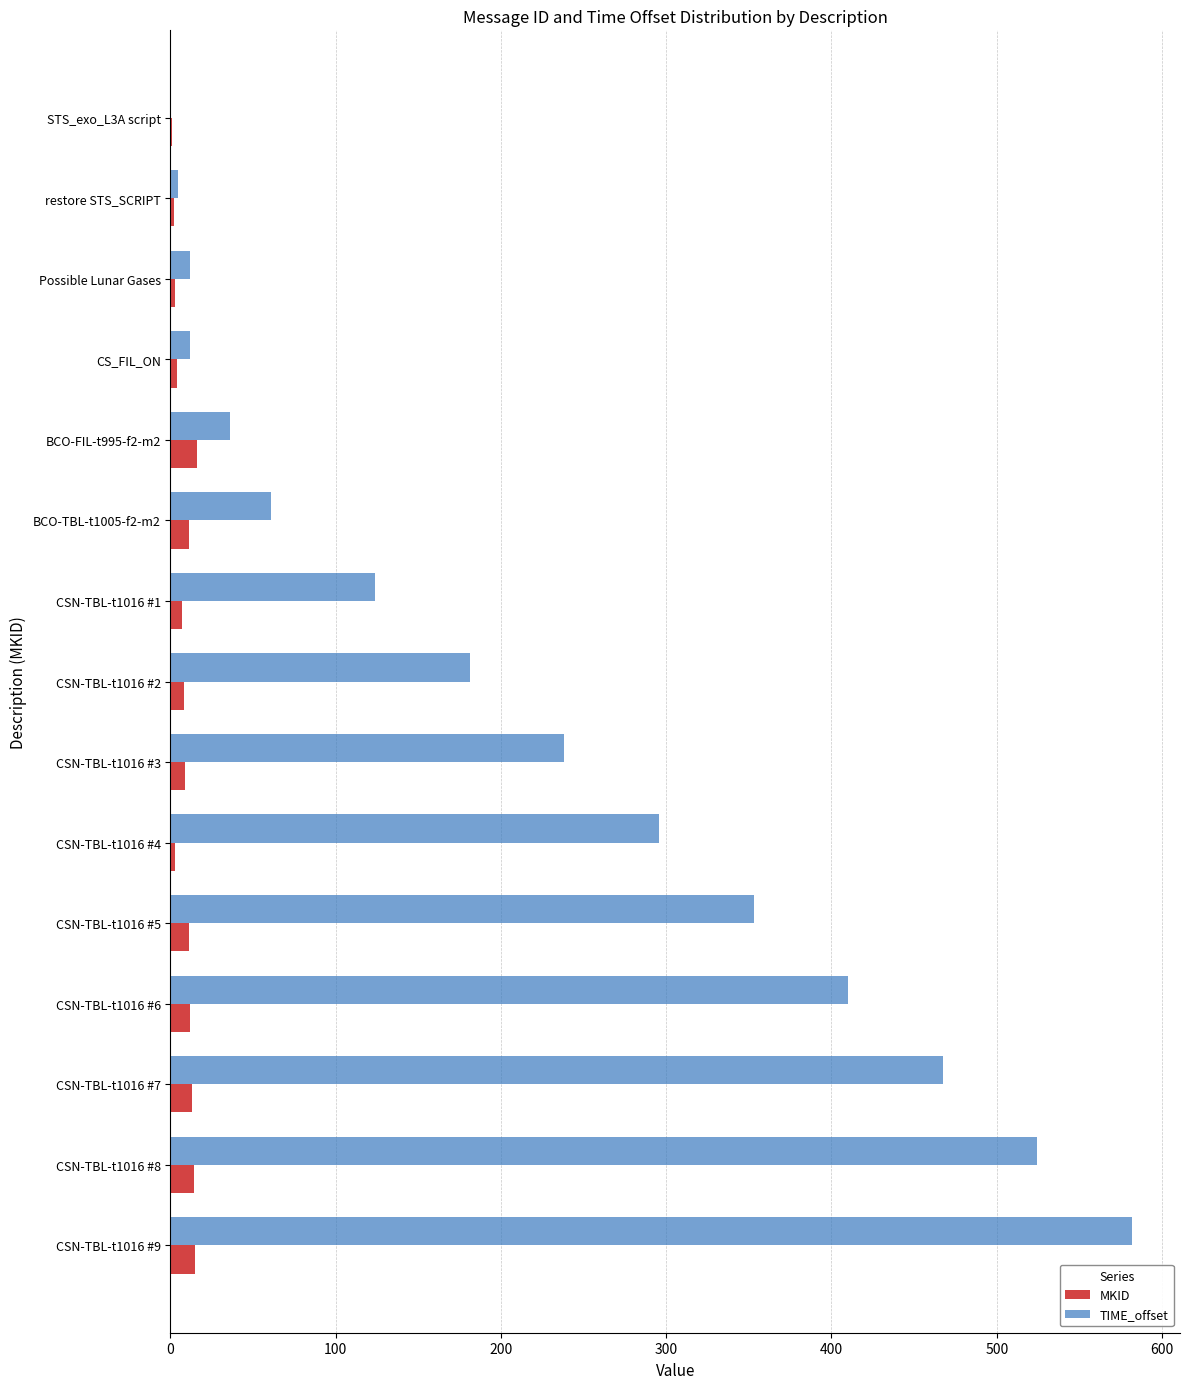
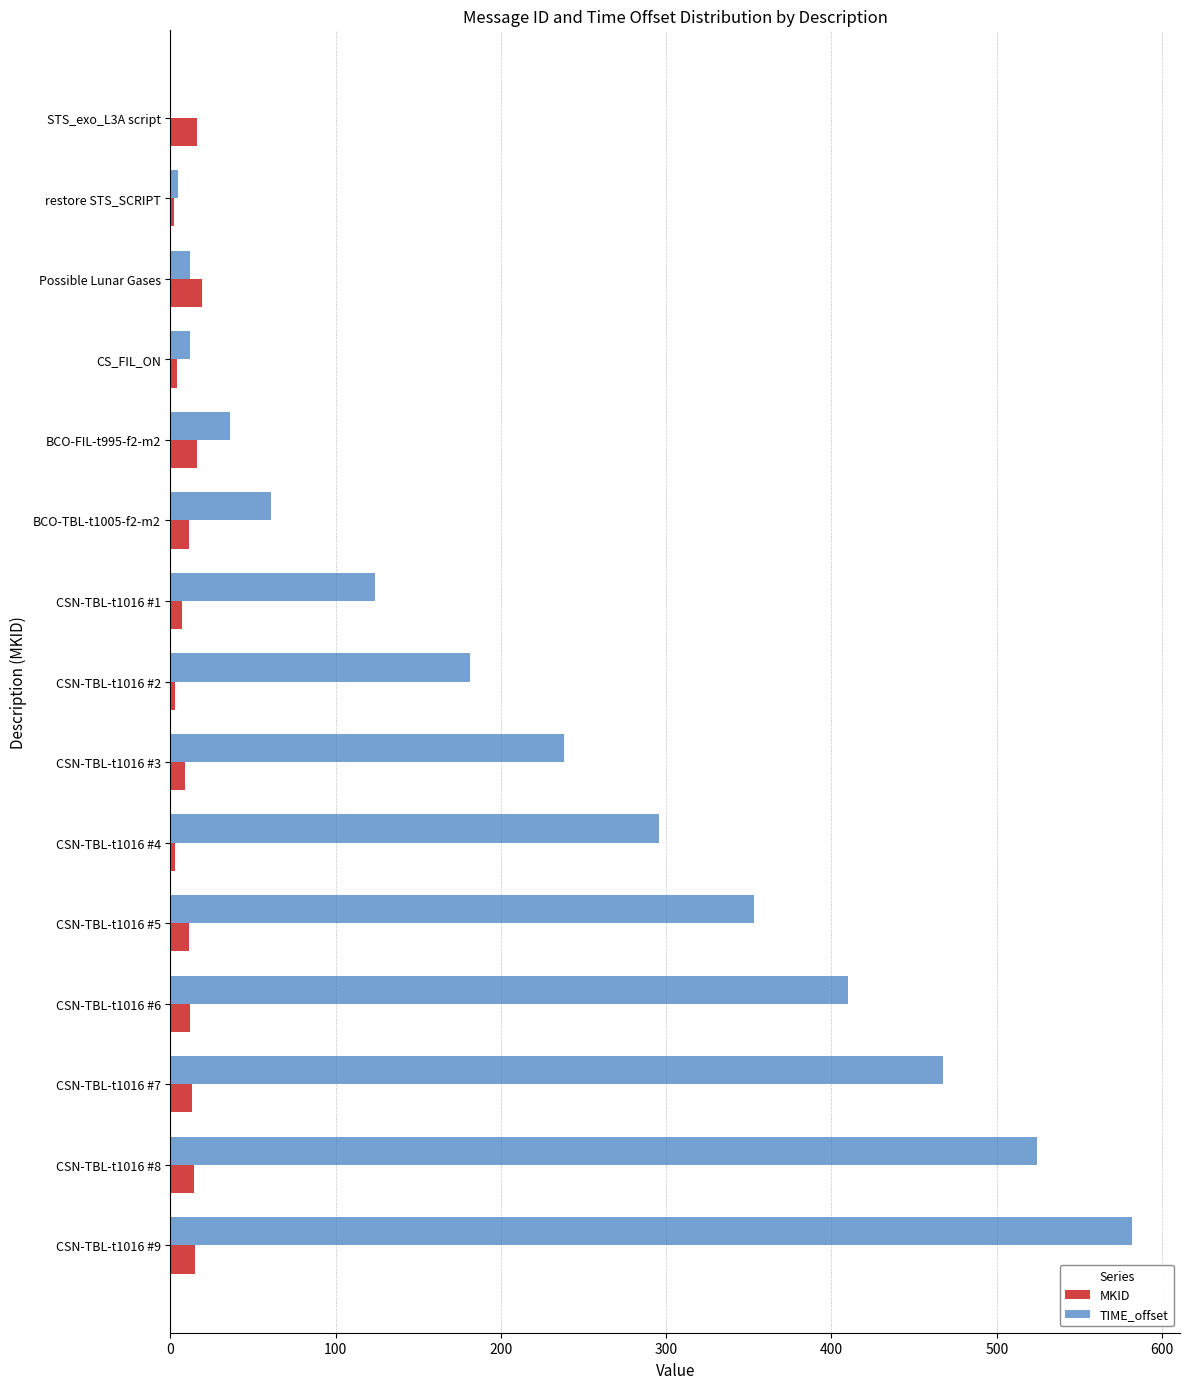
MKID, STS_exo_L3A script: 1 -> 16
MKID, Possible Lunar Gases: 3 -> 19
MKID, CSN-TBL-t1016 #2: 8 -> 3
